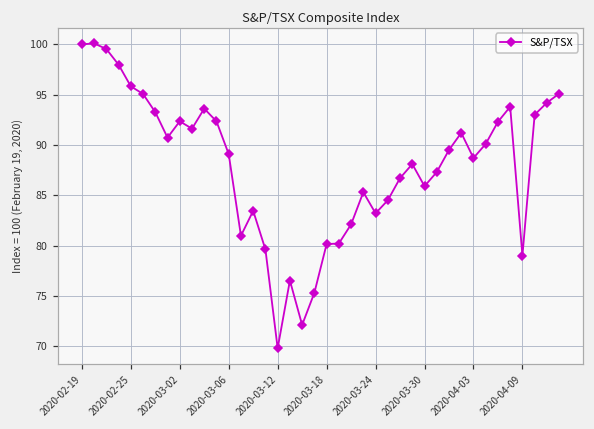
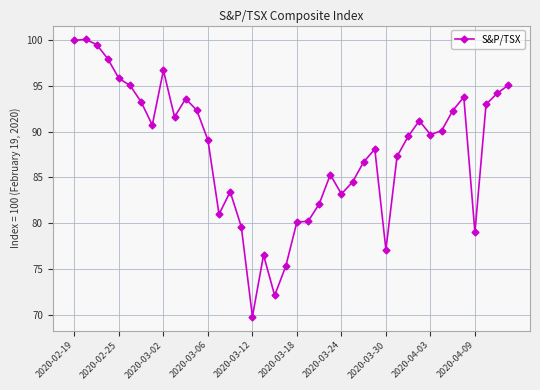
2020-03-02: 92 -> 97
2020-03-30: 86 -> 77
2020-04-03: 89 -> 90
